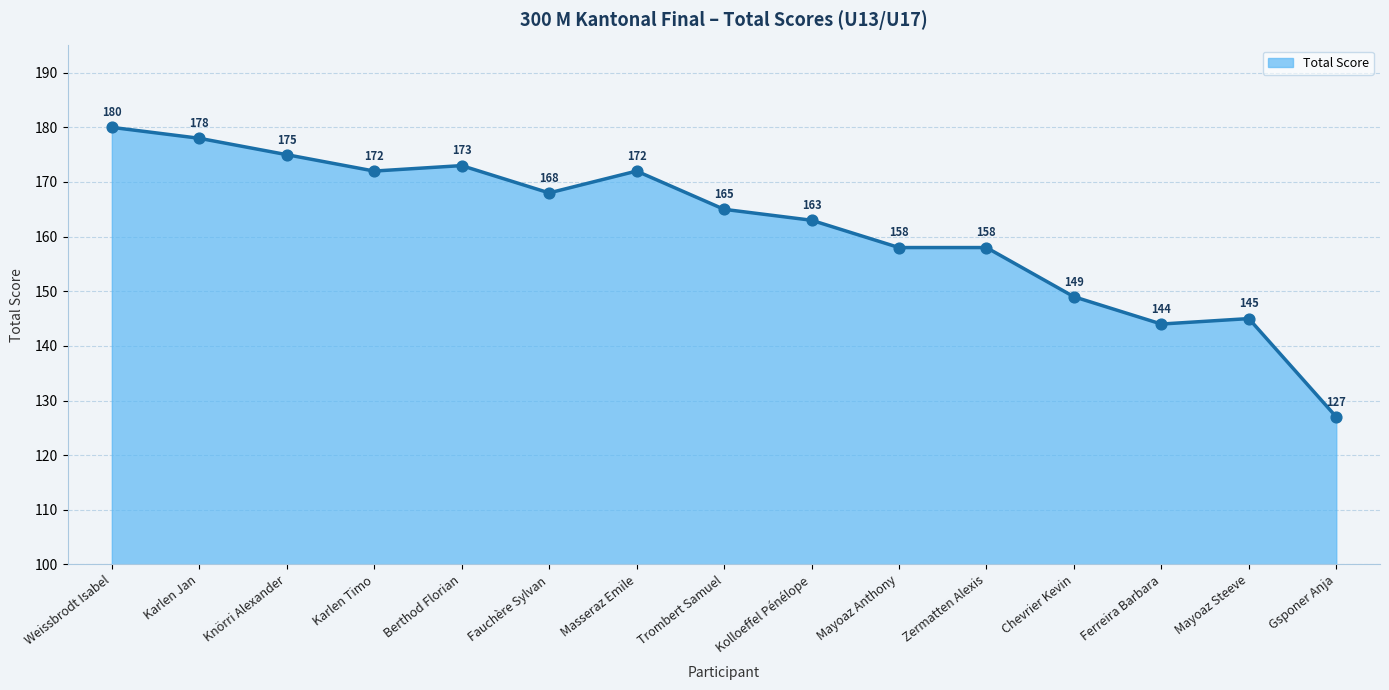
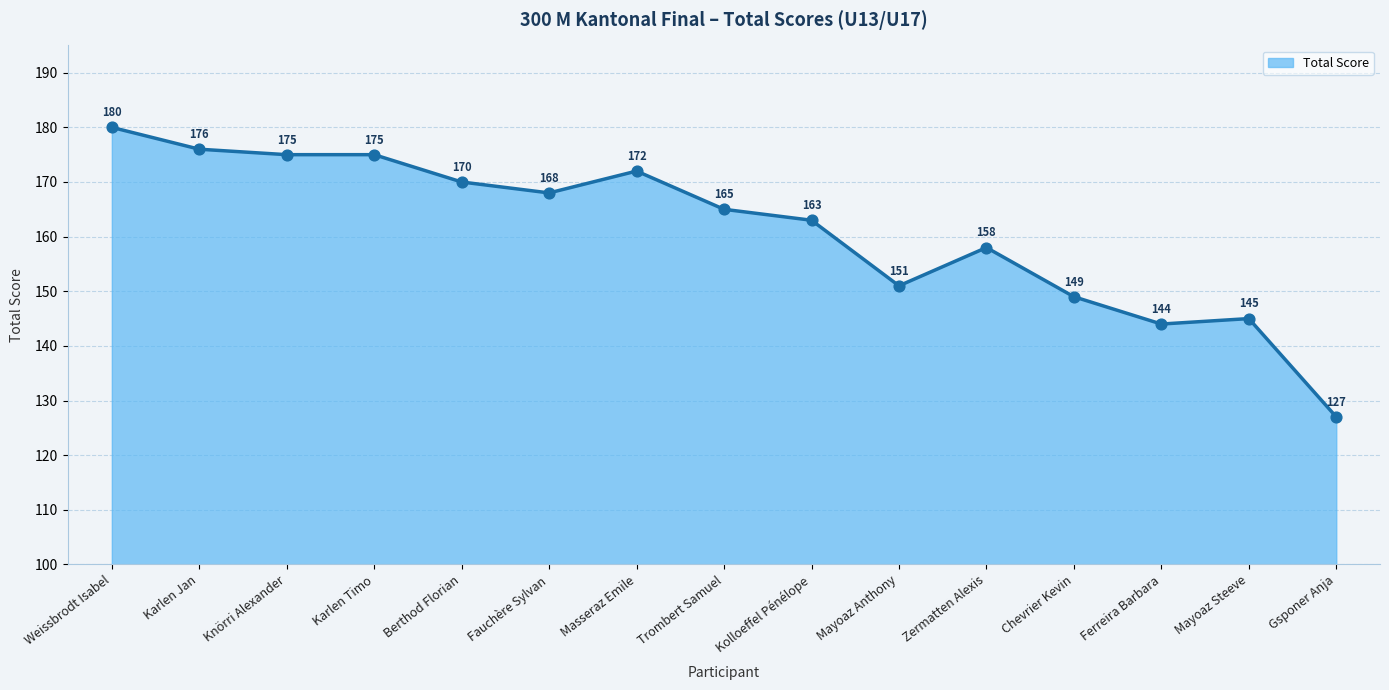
Karlen Jan: 178 -> 176
Karlen Timo: 172 -> 175
Berthod Florian: 173 -> 170
Mayoaz Anthony: 158 -> 151
